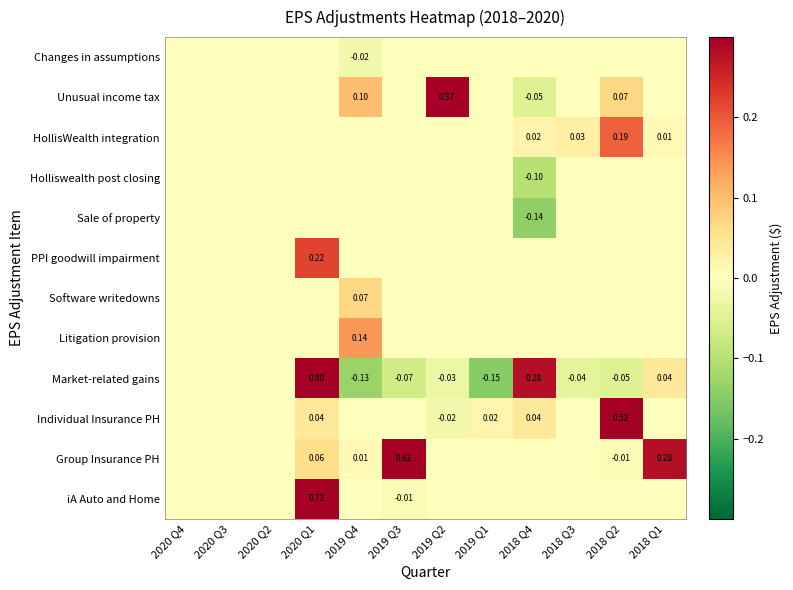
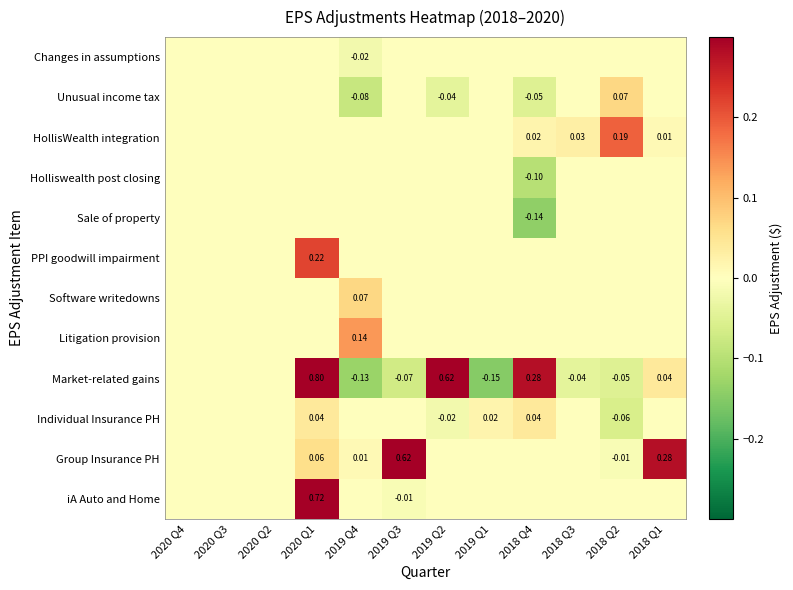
Unusual income tax, 2019 Q4: 0.10 -> -0.08
Unusual income tax, 2019 Q2: 0.37 -> -0.04
Market-related gains, 2019 Q2: -0.03 -> 0.62
Individual Insurance PH, 2018 Q2: 0.52 -> -0.06
